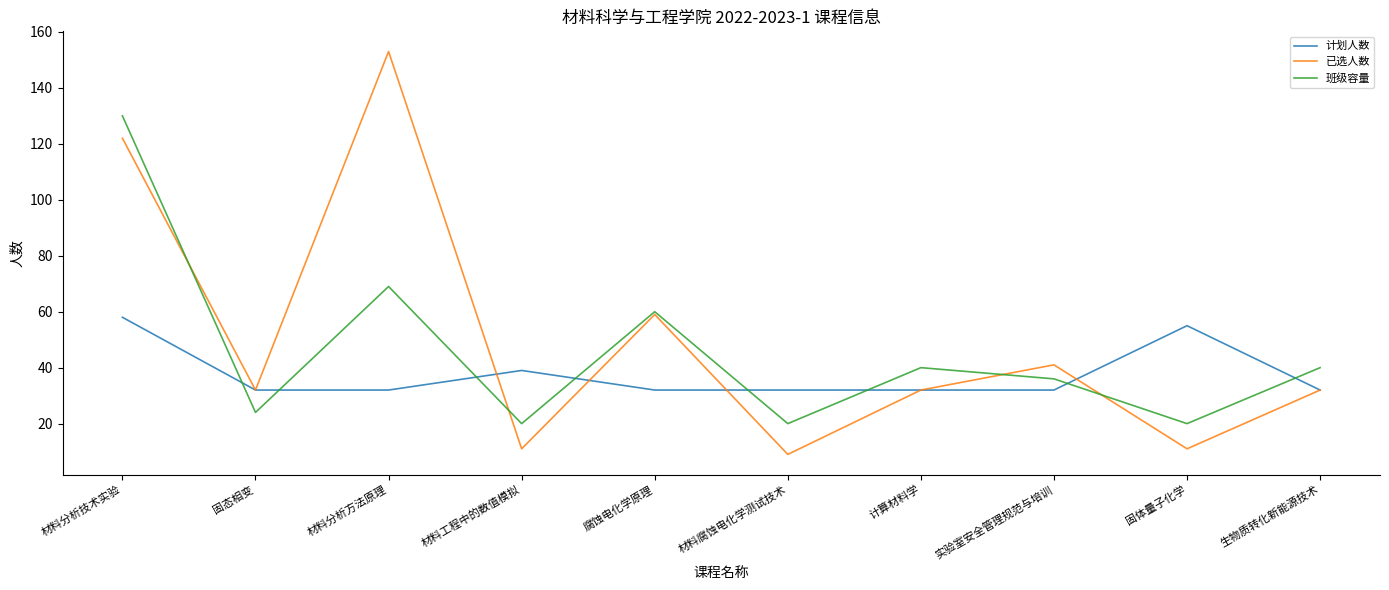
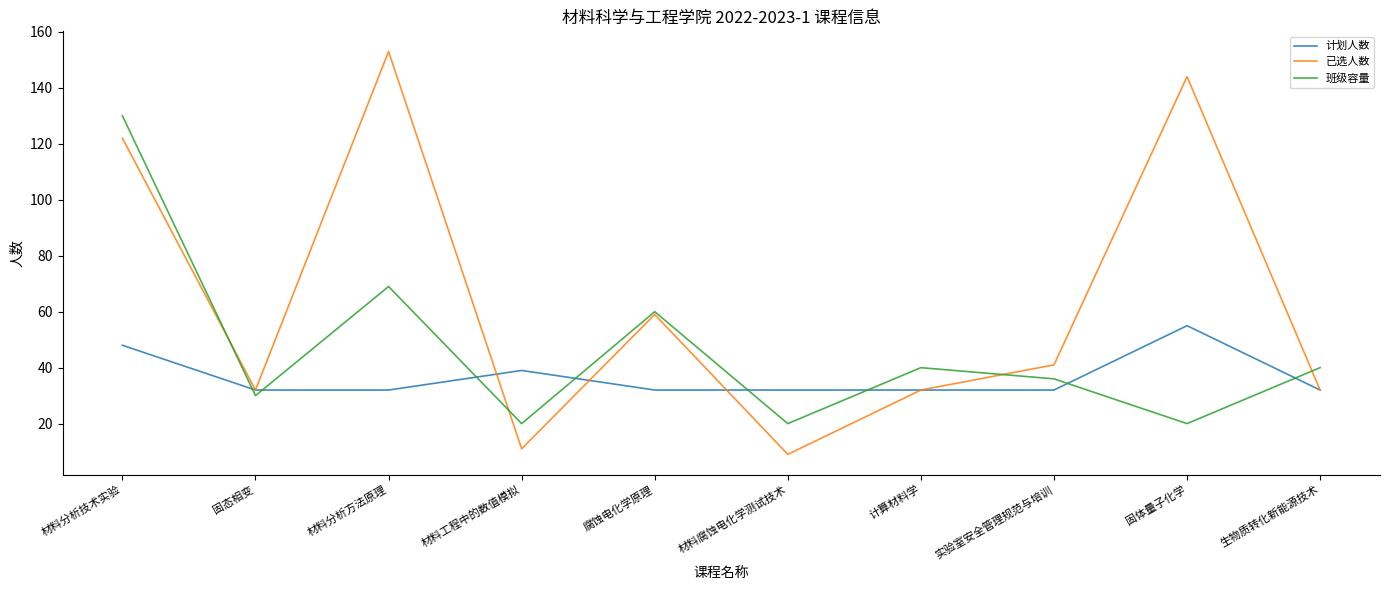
计划人数, 材料分析技术实验: 58 -> 48
班级容量, 固态相变: 24 -> 30
已选人数, 固体量子化学: 11 -> 144
